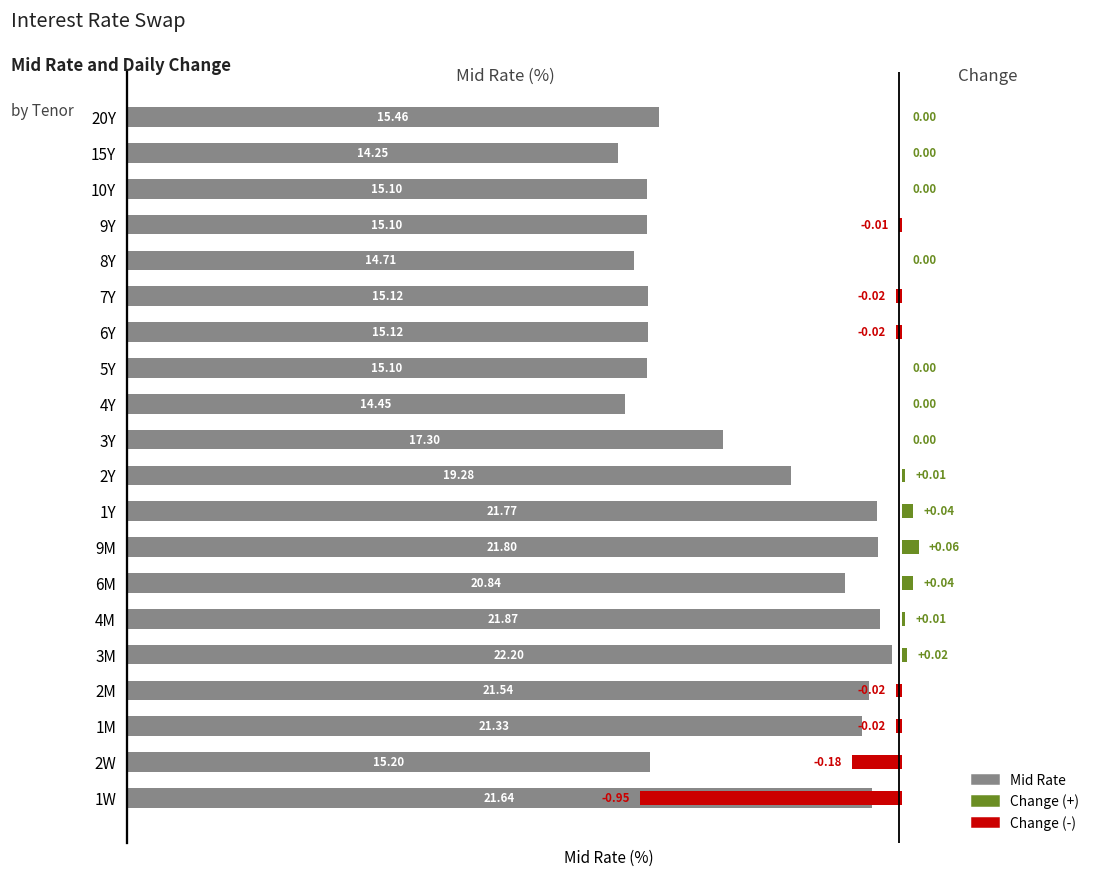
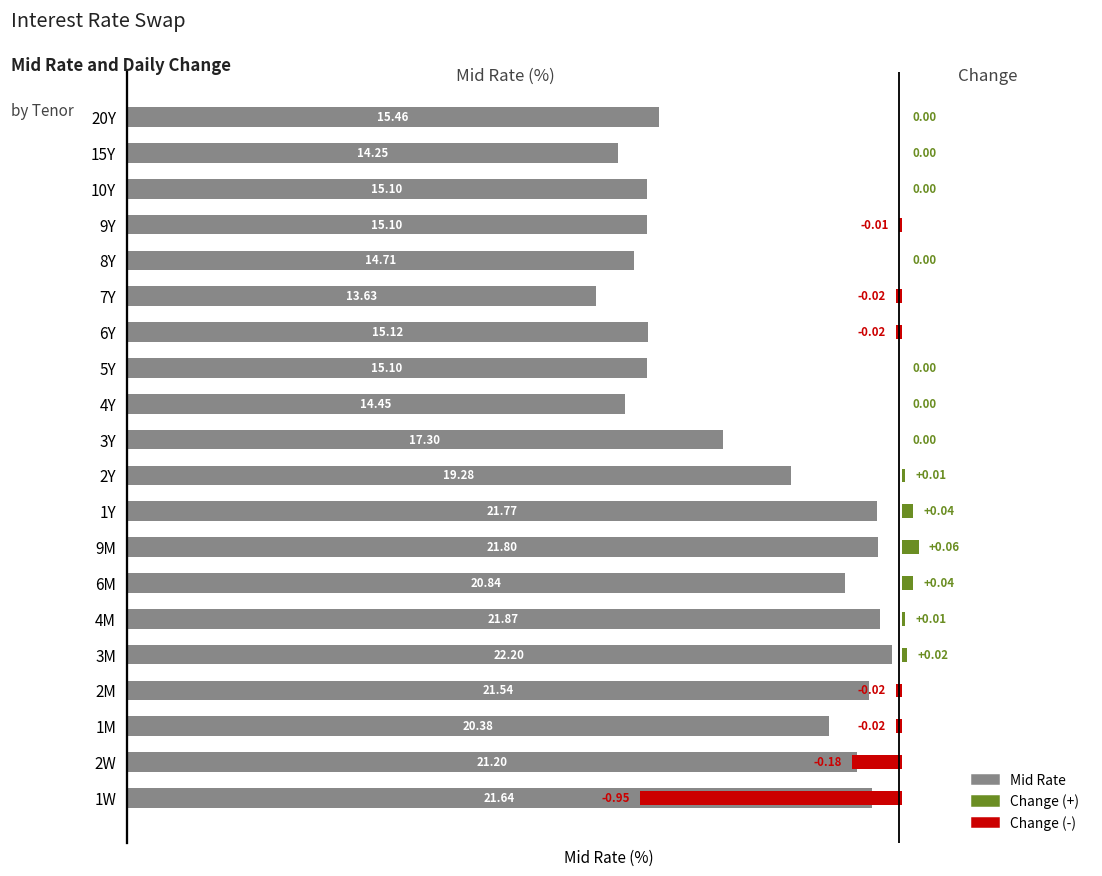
Mid Rate, 7Y: 15.12 -> 13.63
Mid Rate, 1M: 21.33 -> 20.38
Mid Rate, 2W: 15.20 -> 21.20
